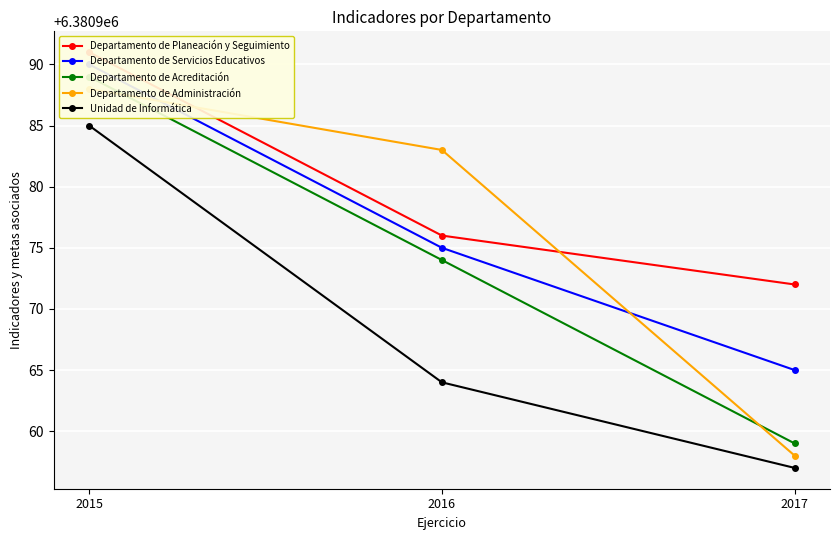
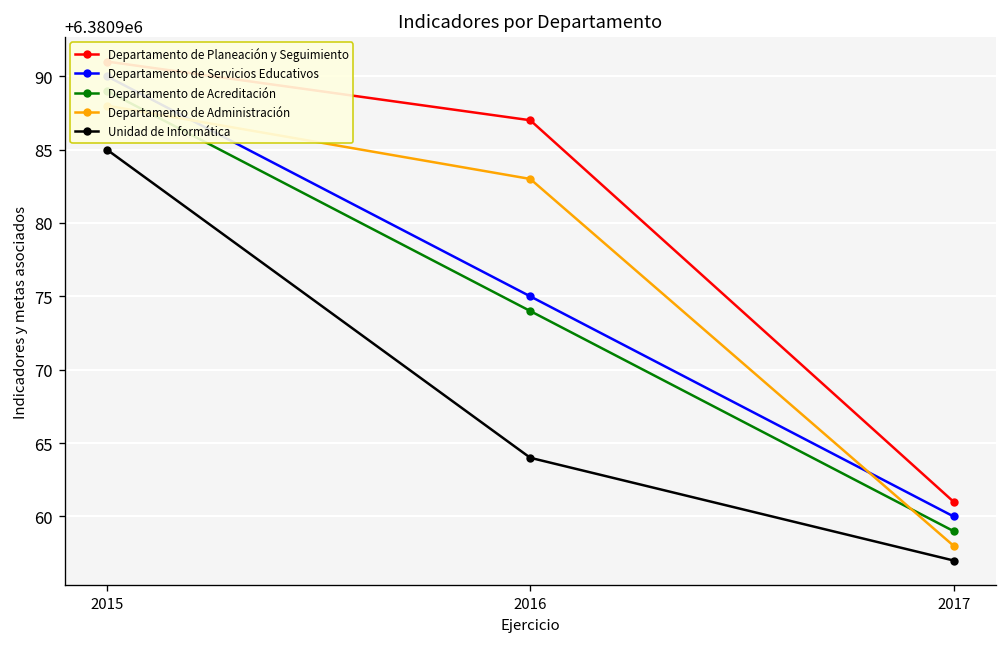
Departamento de Planeación y Seguimiento, 2016: 6380976 -> 6380987
Departamento de Planeación y Seguimiento, 2017: 6380972 -> 6380961
Departamento de Servicios Educativos, 2017: 6380965 -> 6380960
